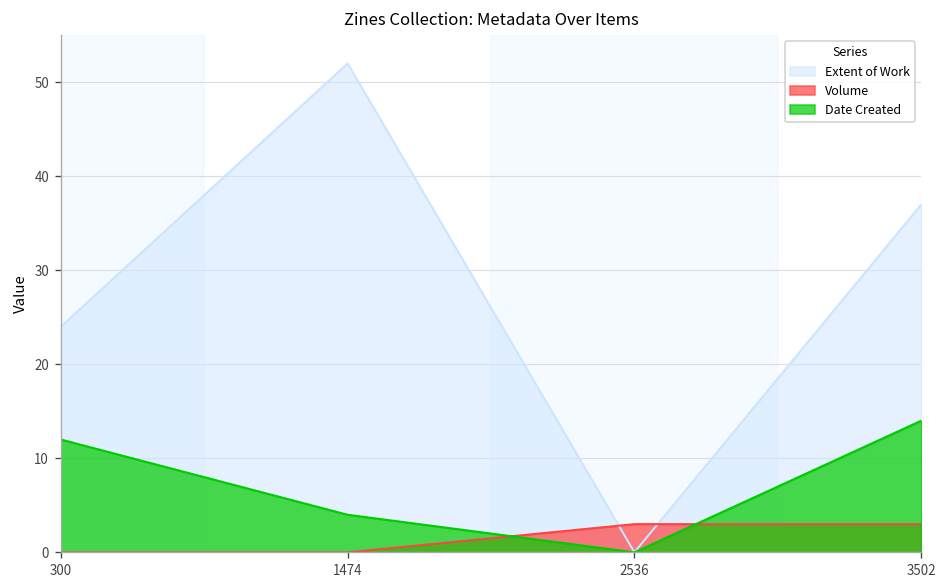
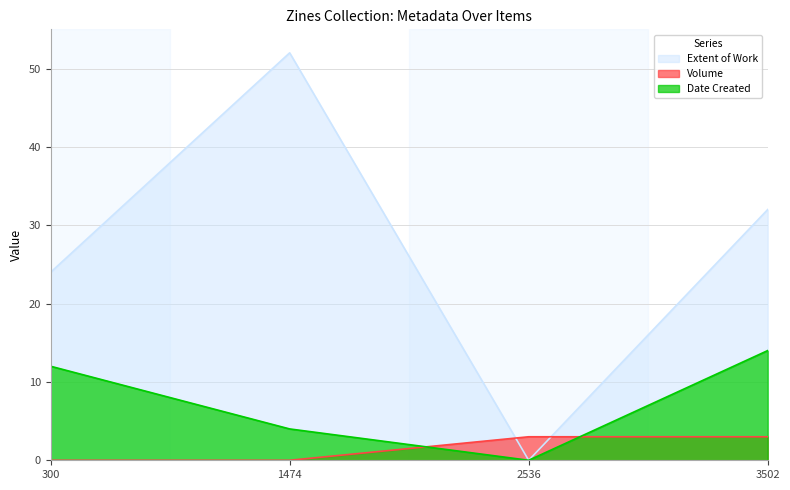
Extent of Work, 3502: 37 -> 32
